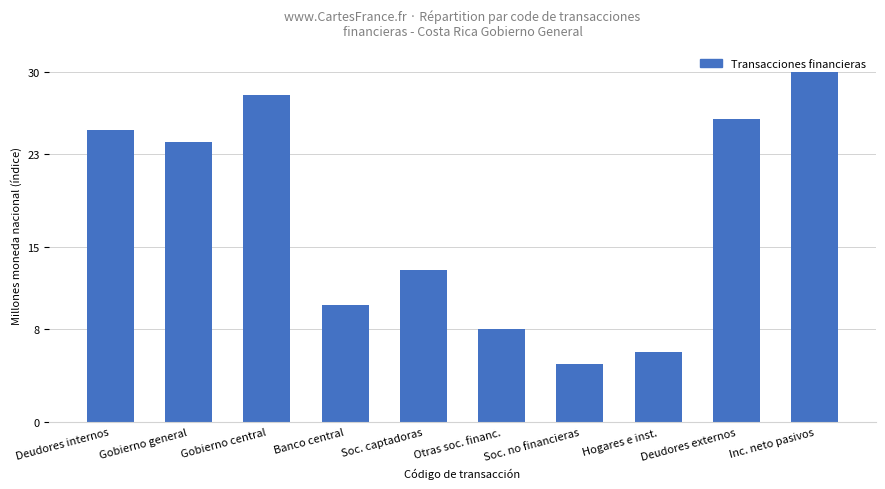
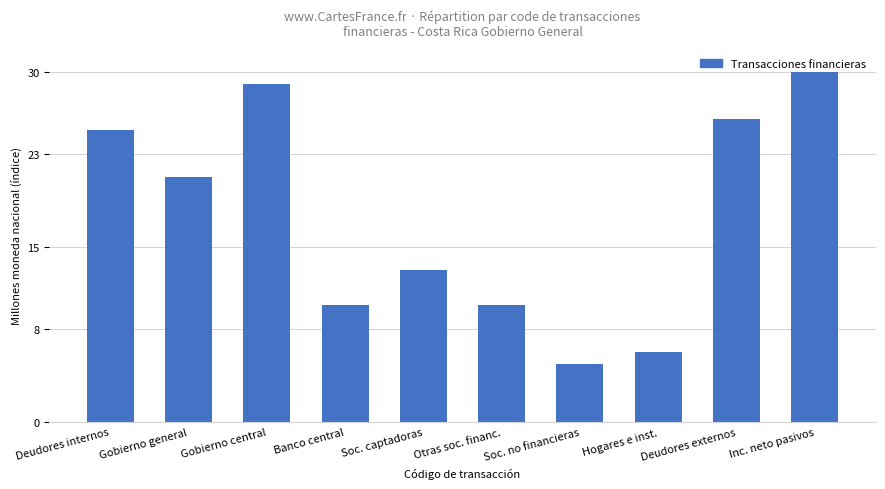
Gobierno general: 24 -> 21
Gobierno central: 28 -> 29
Otras soc. financ.: 8 -> 10
